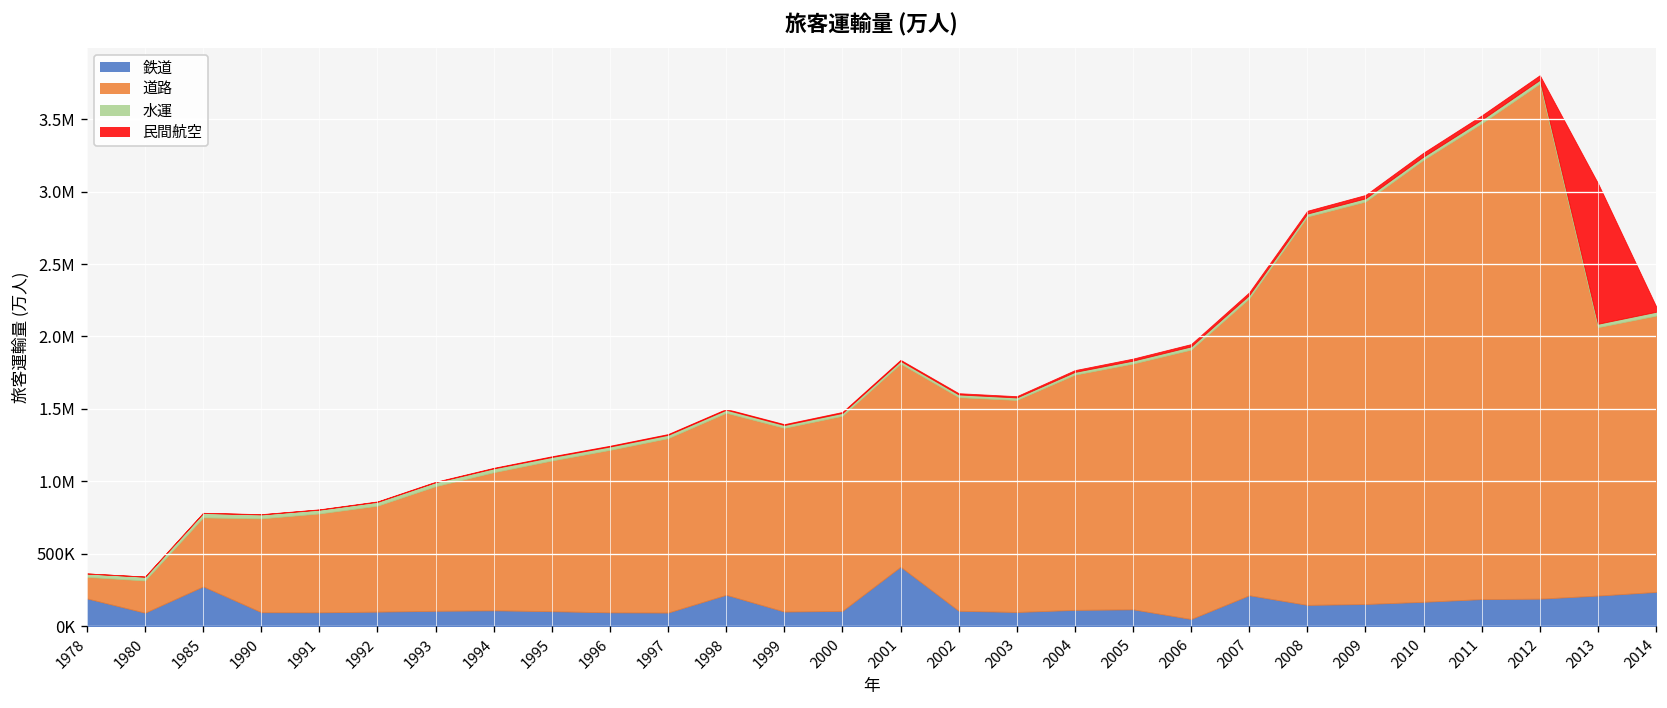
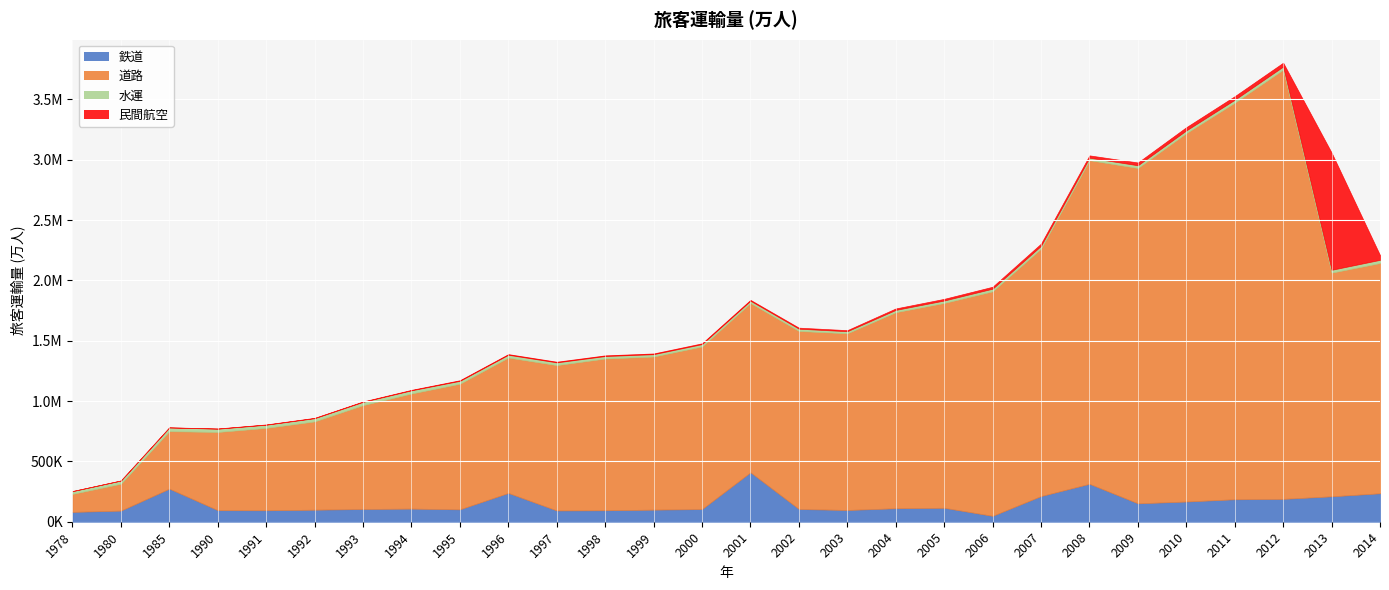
鉄道, 1978: 190000 -> 80000
鉄道, 1996: 90000 -> 240000
鉄道, 1998: 220000 -> 100000
鉄道, 2008: 150000 -> 310000
